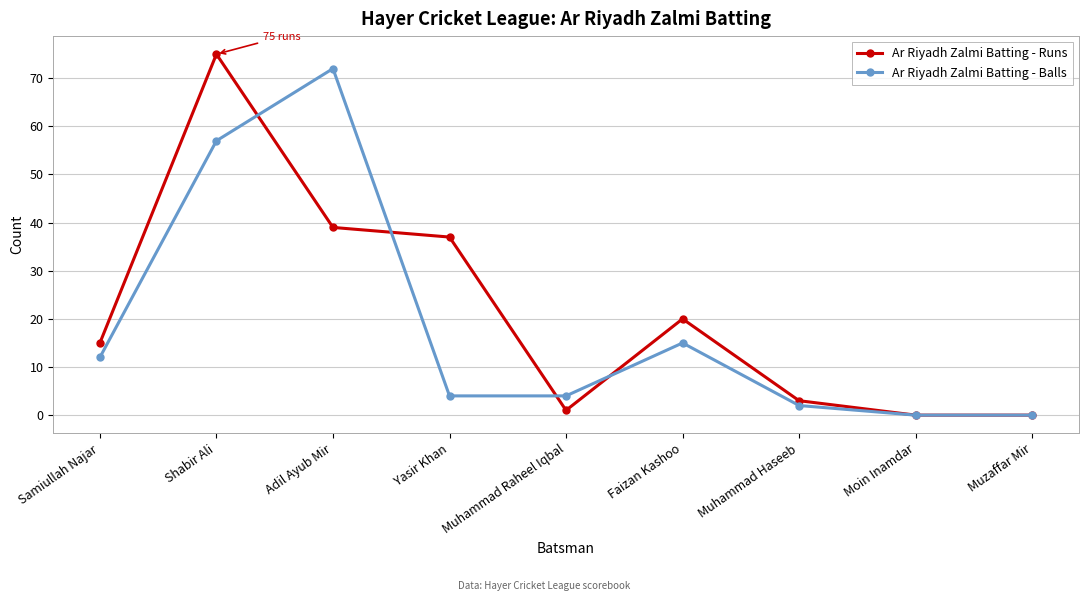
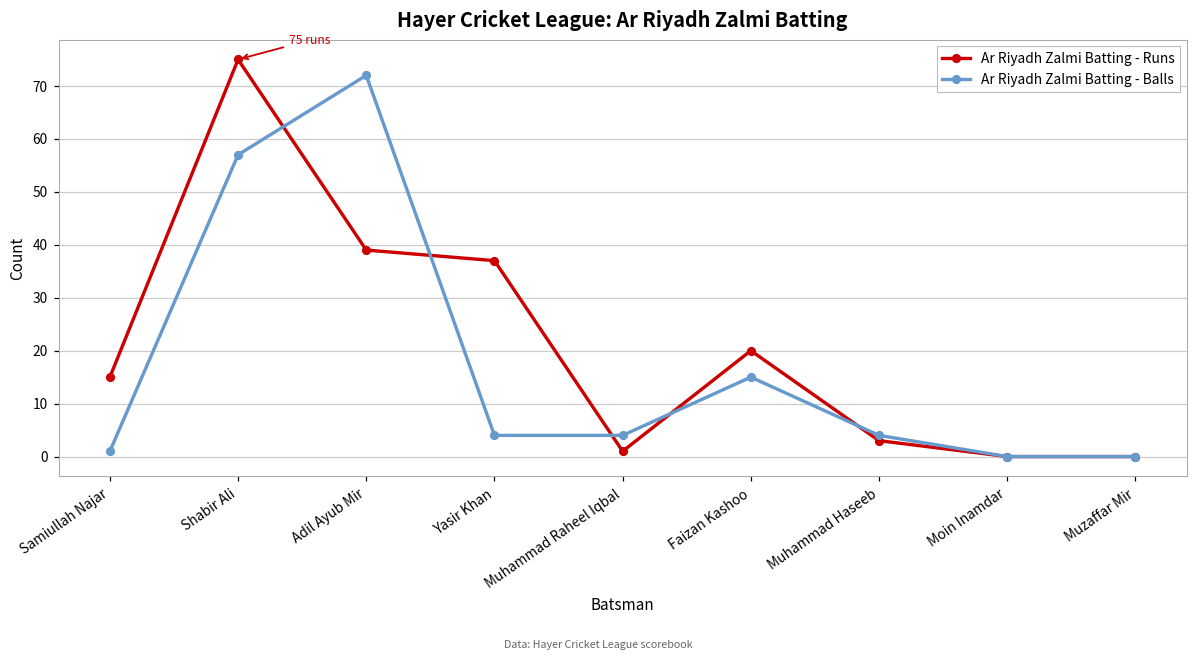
Ar Riyadh Zalmi Batting - Balls, Samiullah Najar: 12 -> 1
Ar Riyadh Zalmi Batting - Balls, Muhammad Haseeb: 2 -> 4
